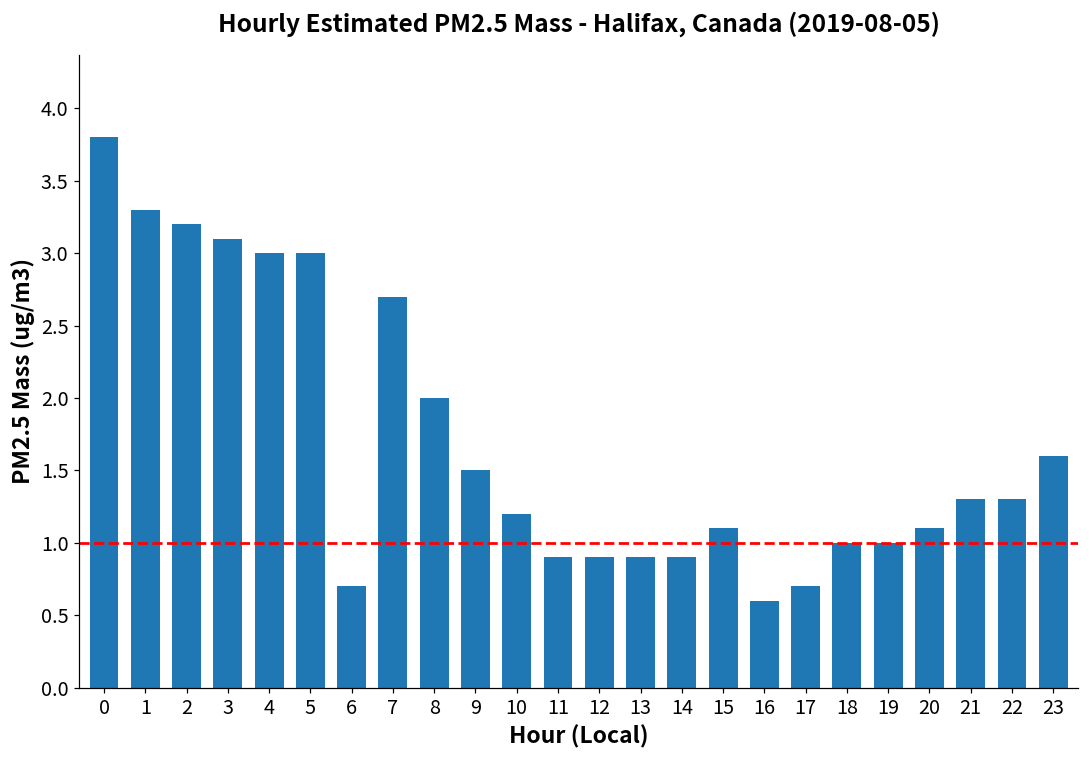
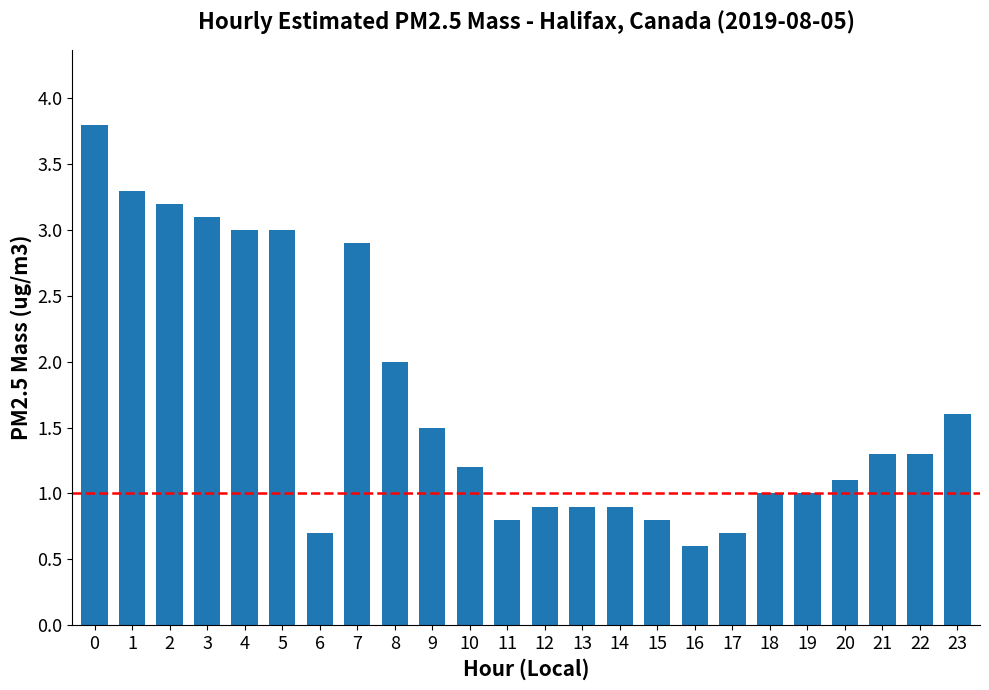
7: 2.7 -> 2.9
11: 0.9 -> 0.8
15: 1.1 -> 0.8
